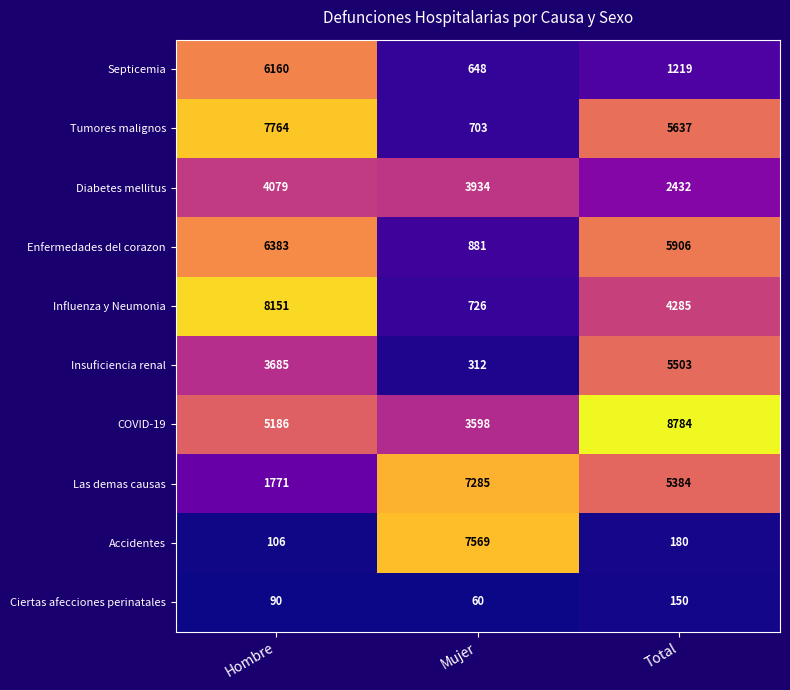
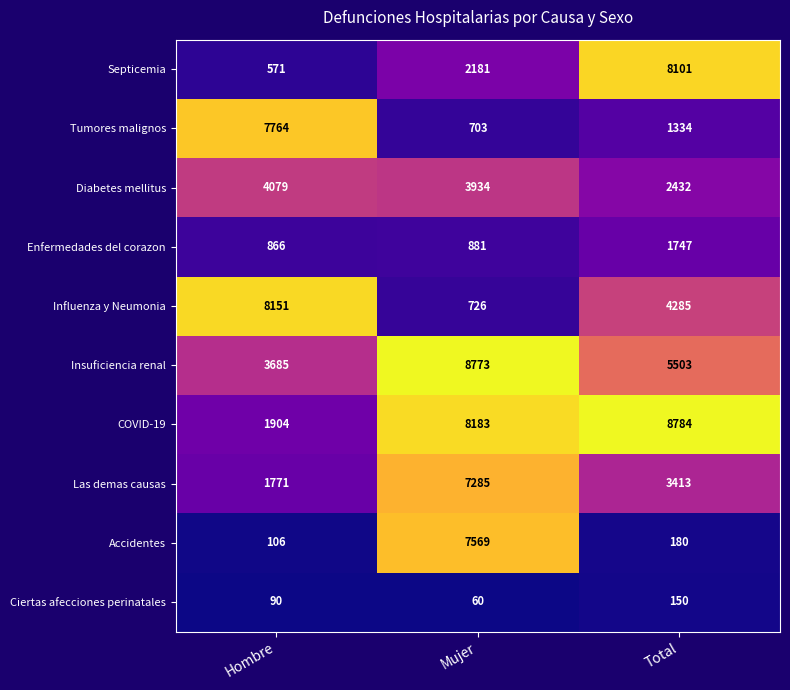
Septicemia, Hombre: 6160 -> 571
Septicemia, Mujer: 648 -> 2181
Septicemia, Total: 1219 -> 8101
Tumores malignos, Total: 5637 -> 1334
Enfermedades del corazon, Hombre: 6383 -> 866
Enfermedades del corazon, Total: 5906 -> 1747
Insuficiencia renal, Mujer: 312 -> 8773
COVID-19, Hombre: 5186 -> 1904
COVID-19, Mujer: 3598 -> 8183
Las demas causas, Total: 5384 -> 3413
